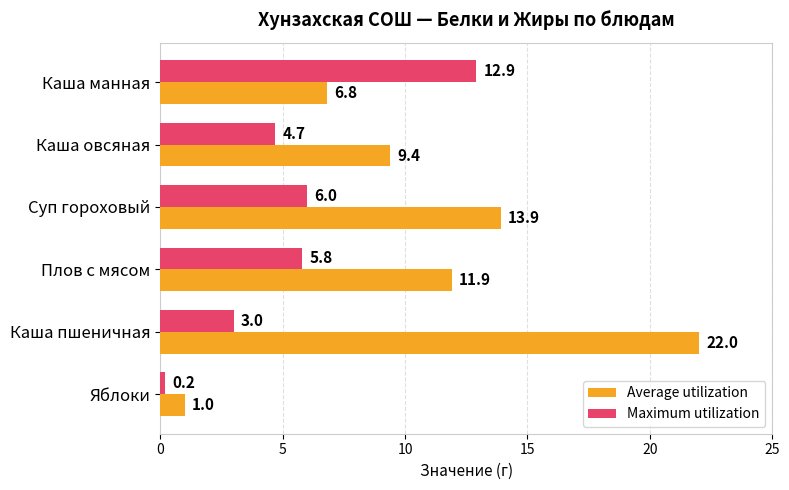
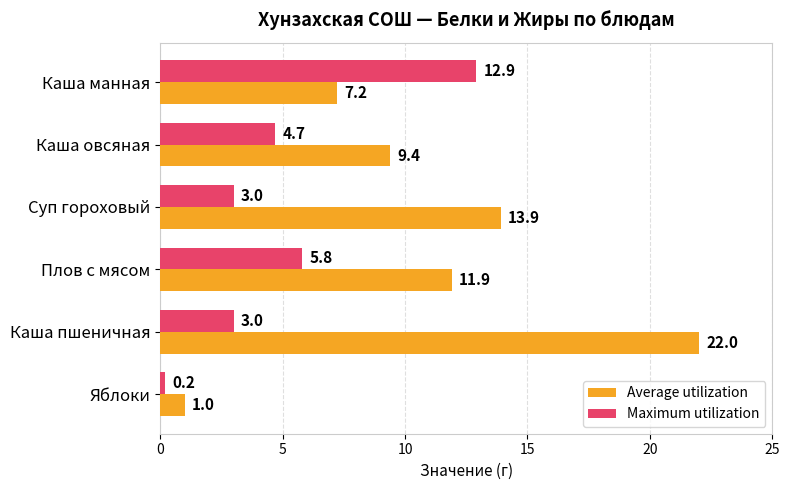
Average utilization, Каша манная: 6.8 -> 7.2
Maximum utilization, Суп гороховый: 6.0 -> 3.0
